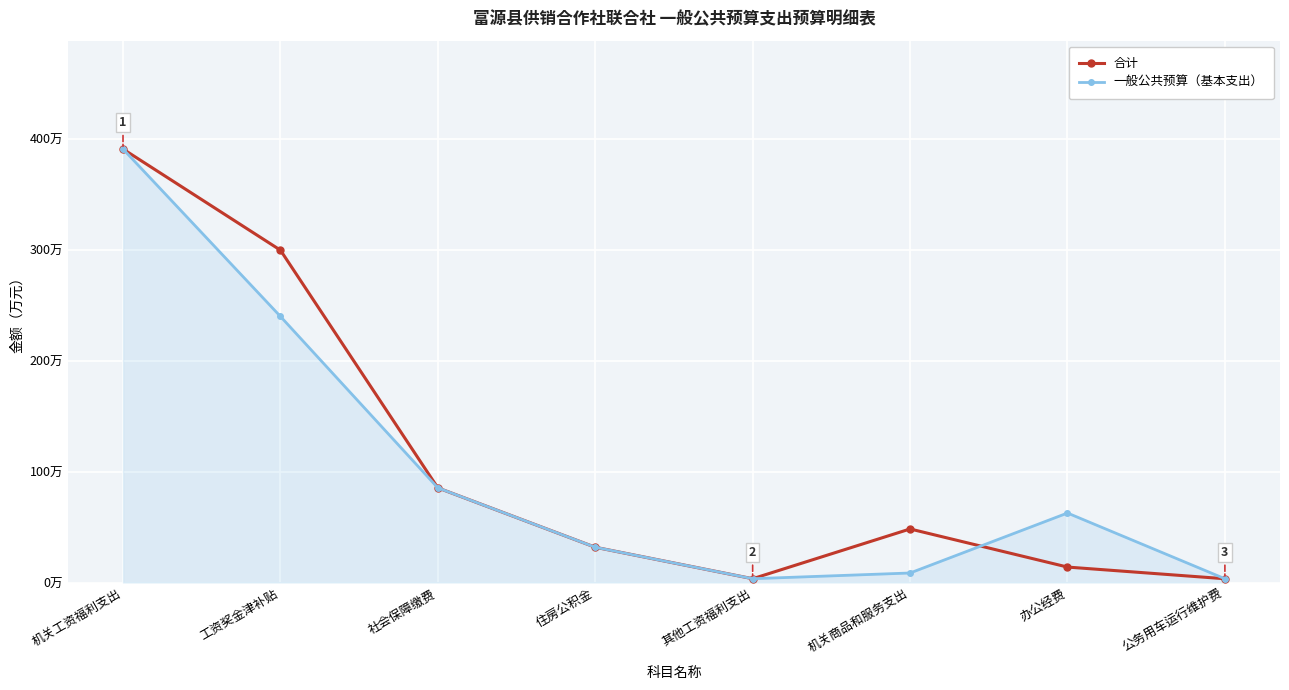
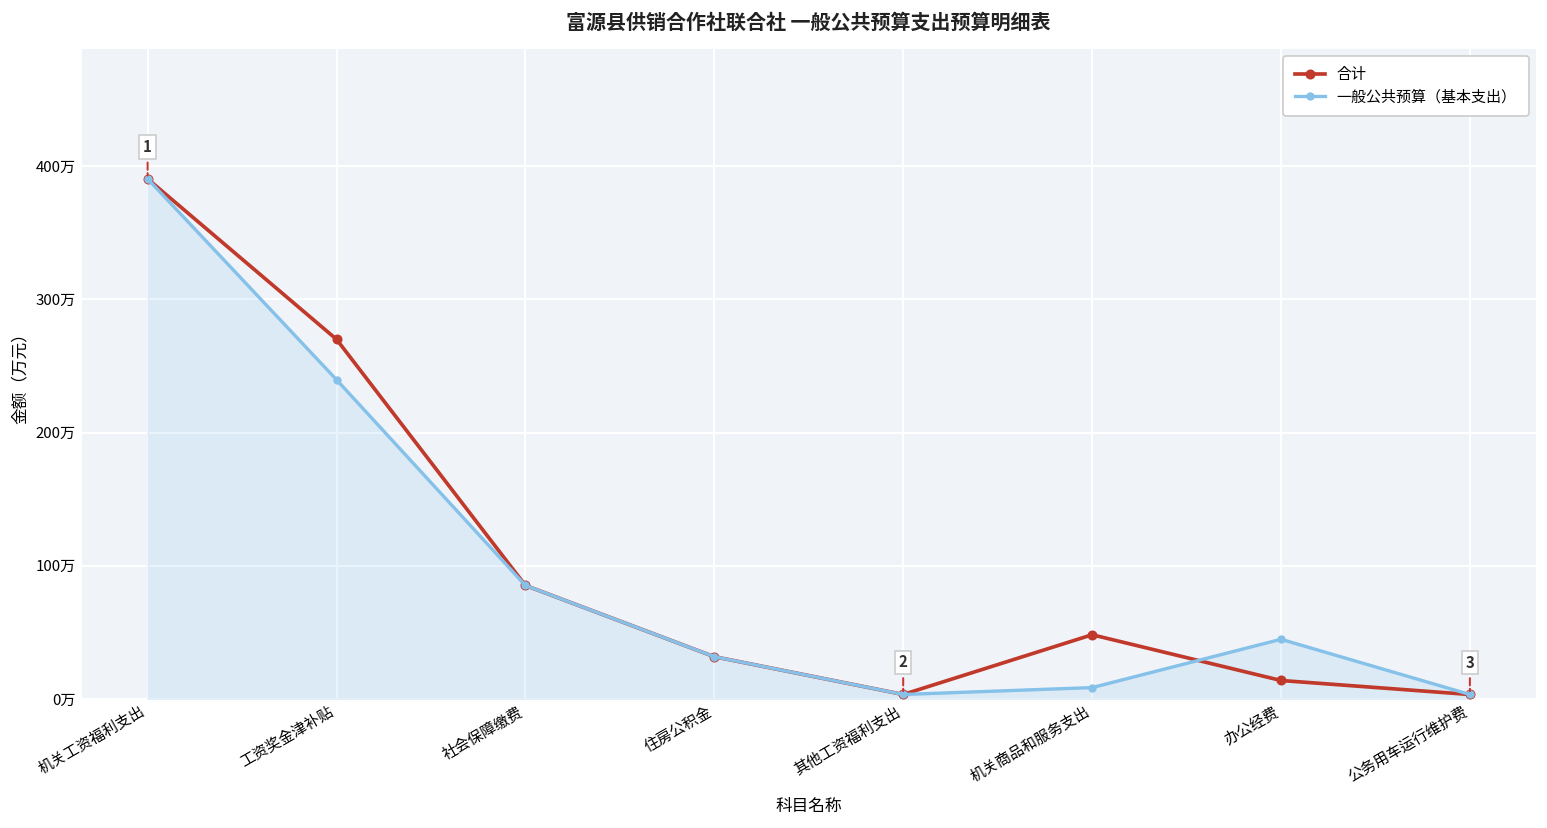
合计, 工资奖金津补贴: 299万 -> 270万
一般公共预算（基本支出）, 办公经费: 63万 -> 45万
